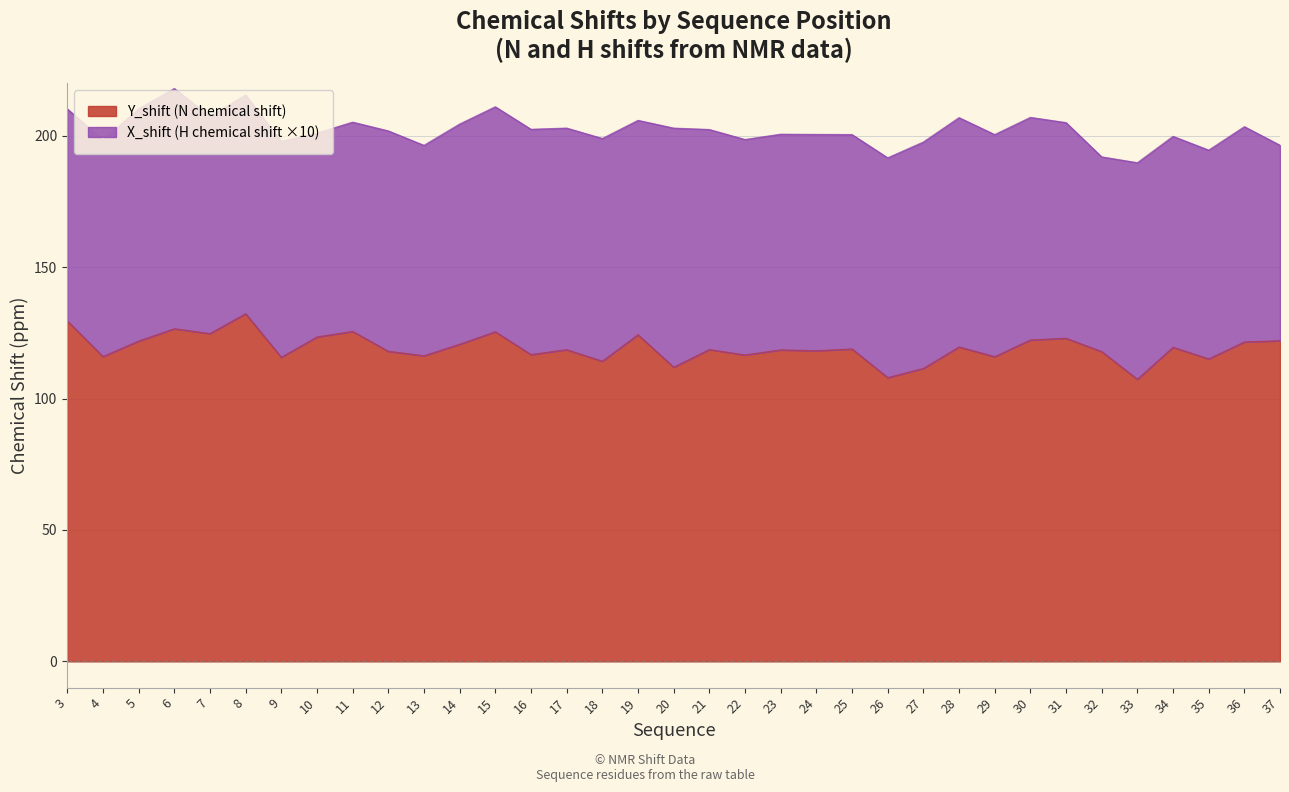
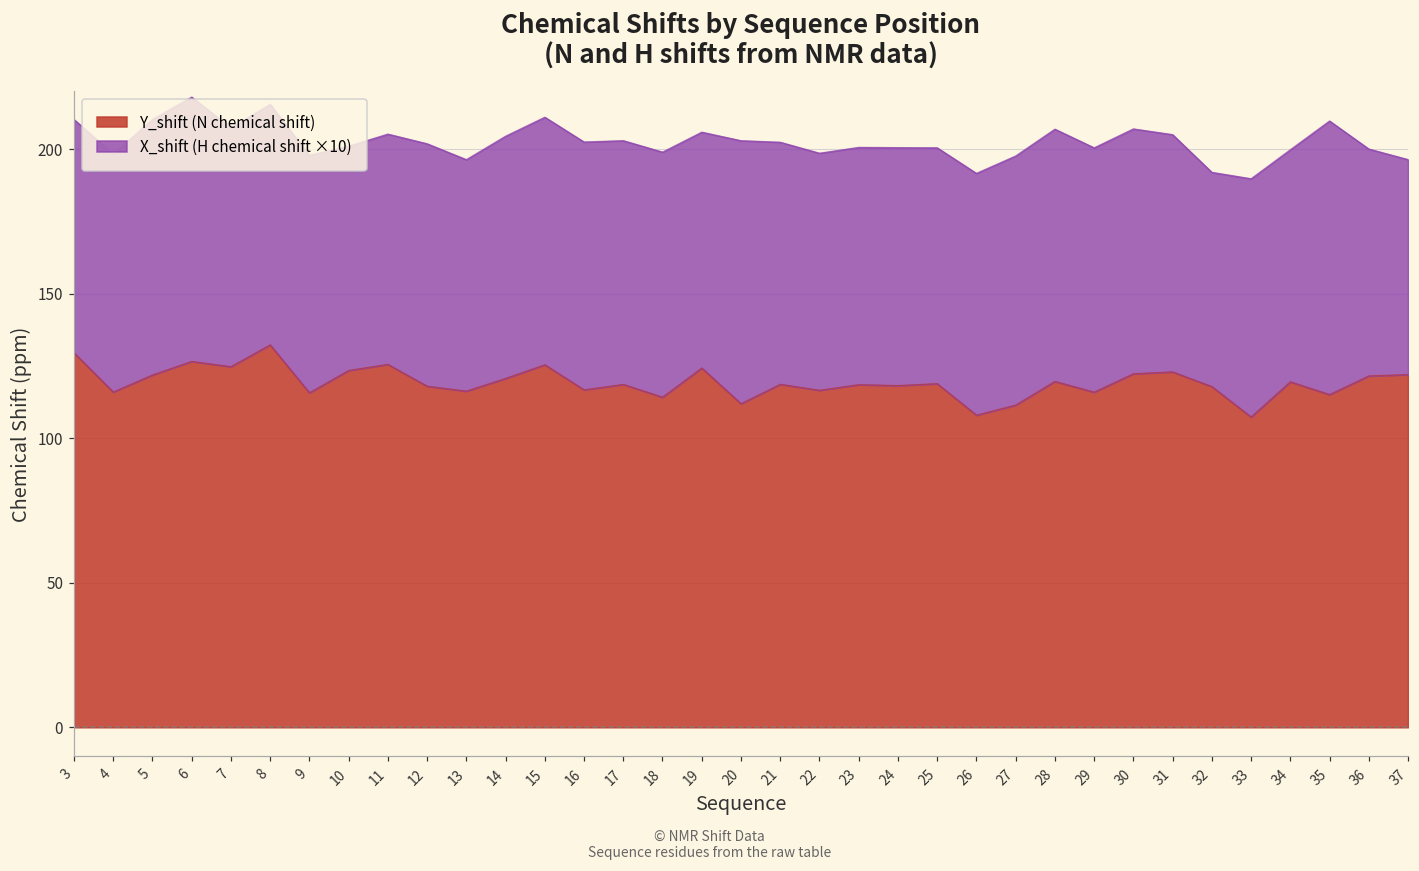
X_shift (H chemical shift ×10), 35: 79 -> 95
X_shift (H chemical shift ×10), 36: 82 -> 79
